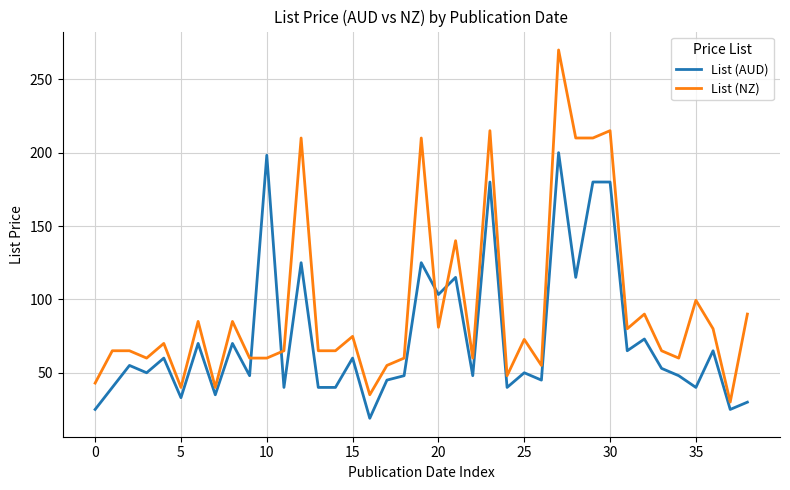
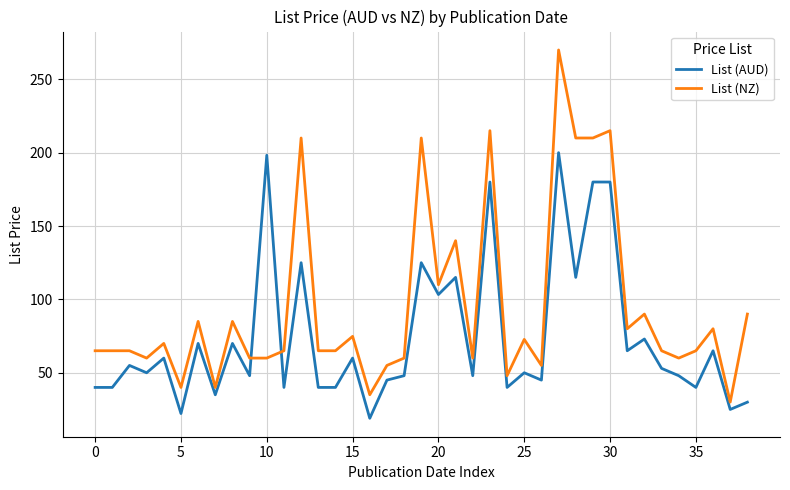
List (AUD), 0: 25 -> 40
List (NZ), 0: 43 -> 65
List (AUD), 5: 33 -> 22
List (NZ), 20: 81 -> 110
List (NZ), 35: 99 -> 65
